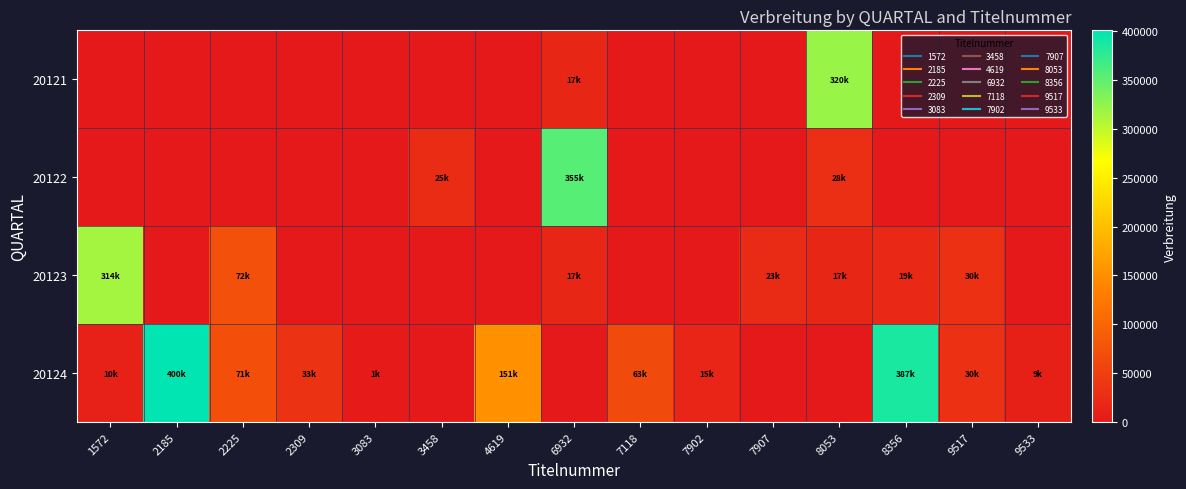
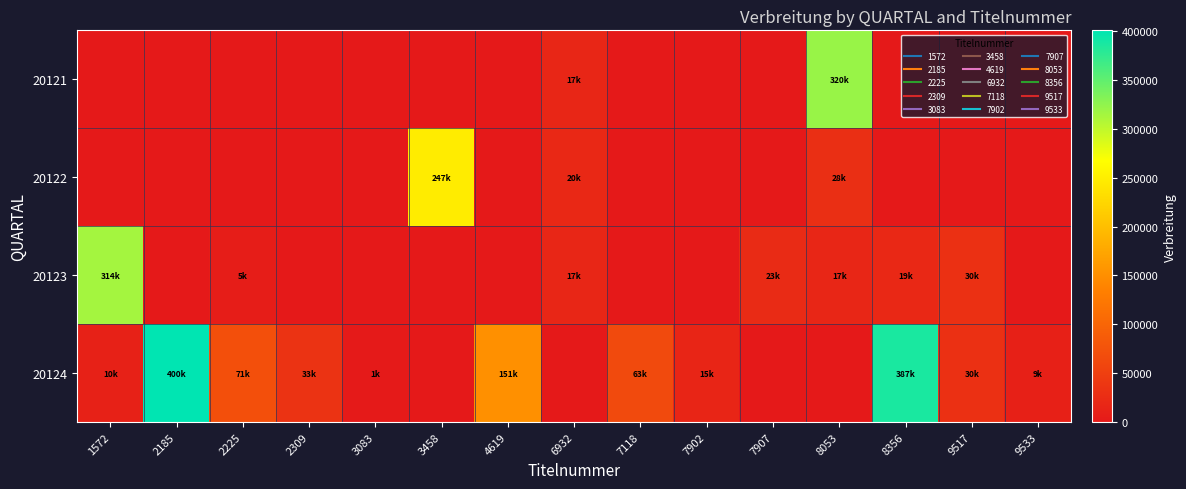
20122, 3458: 25k -> 247k
20122, 6932: 355k -> 20k
20123, 2225: 72k -> 5k
